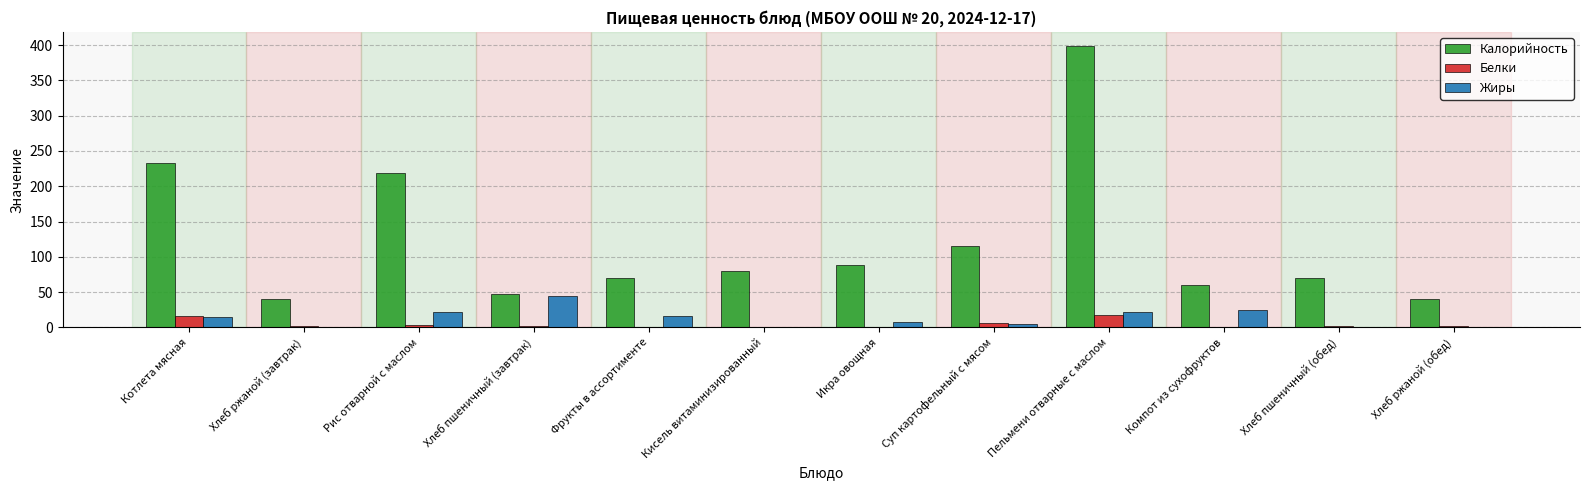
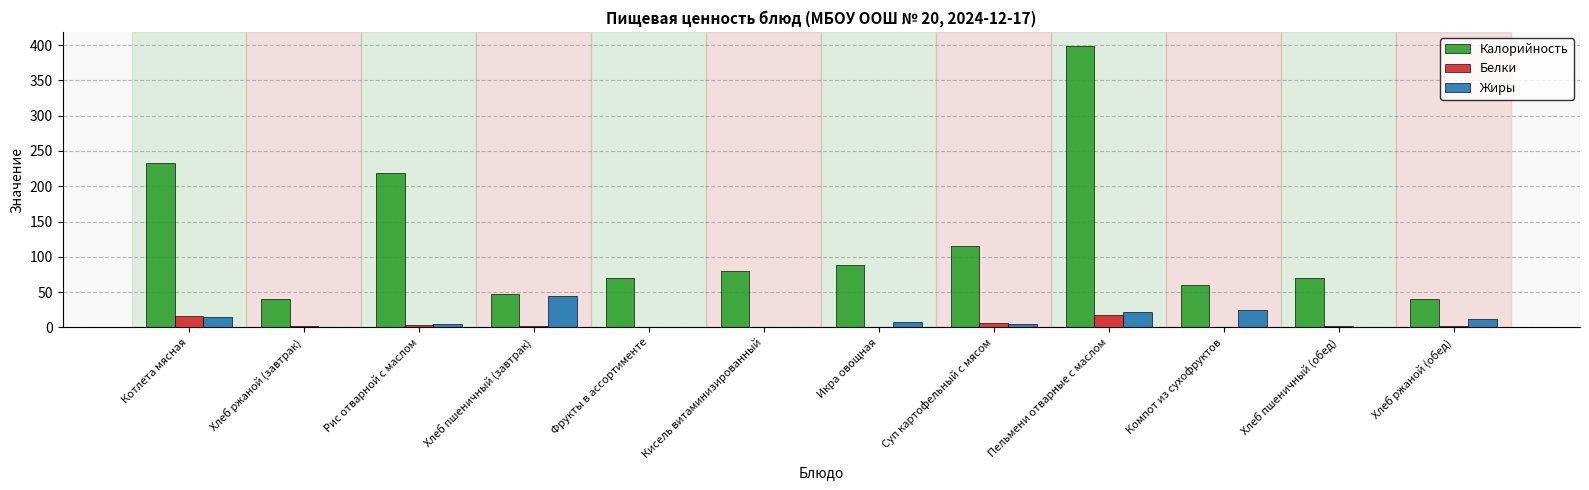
Жиры, Рис отварной с маслом: 20 -> 0
Жиры, Фрукты в ассортименте: 20 -> 0
Жиры, Хлеб ржаной (обед): 0 -> 10
